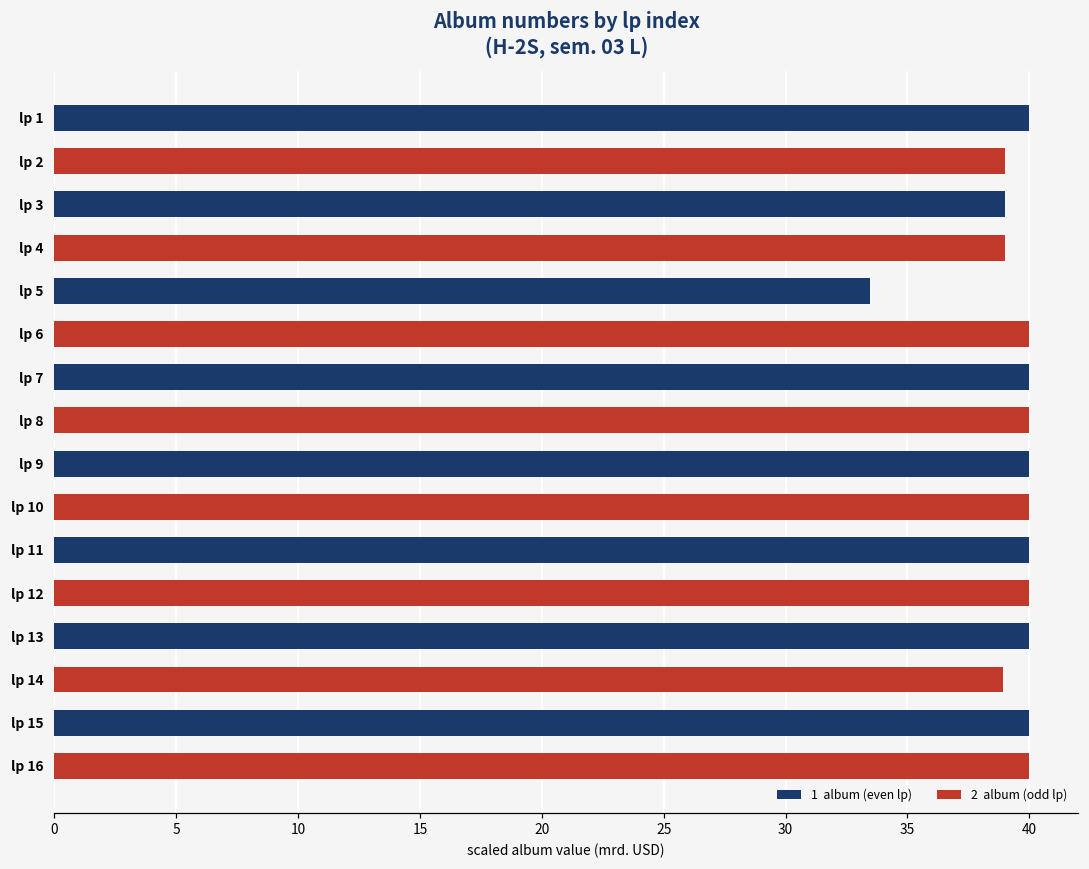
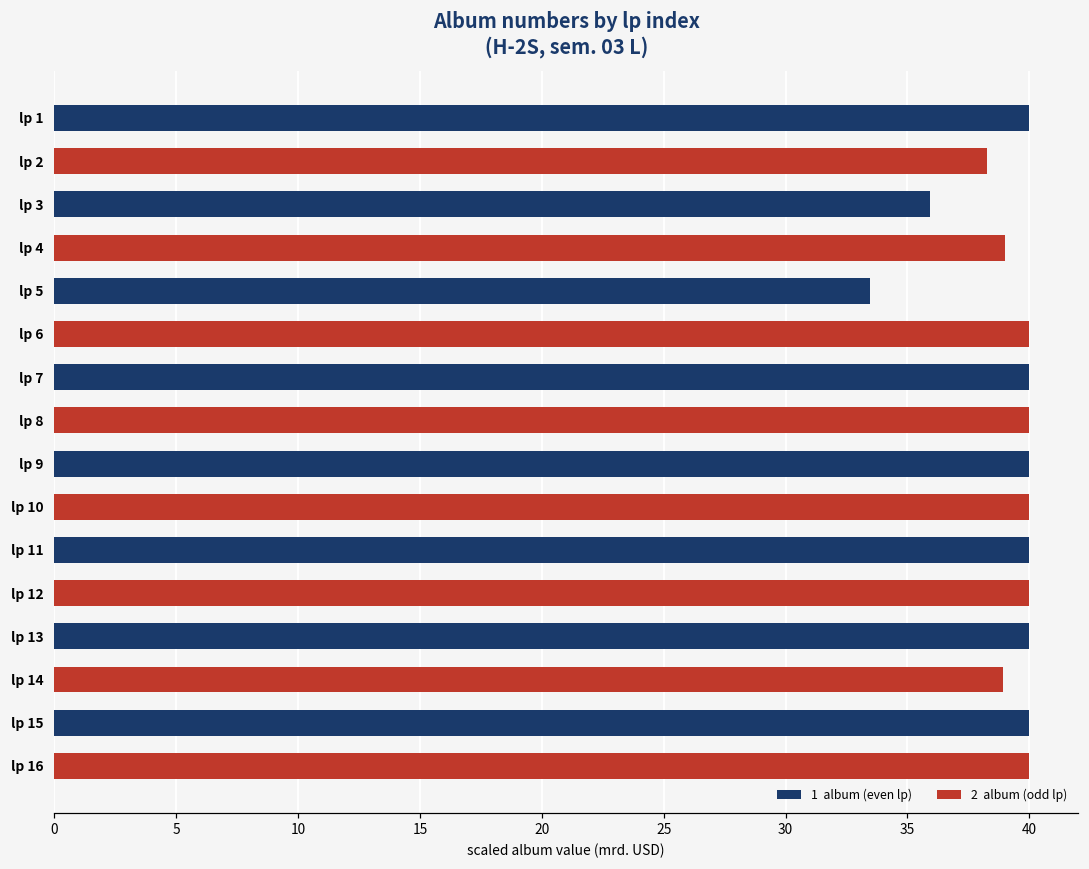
lp 2: 39.0 -> 38.3
lp 3: 39.0 -> 35.9
